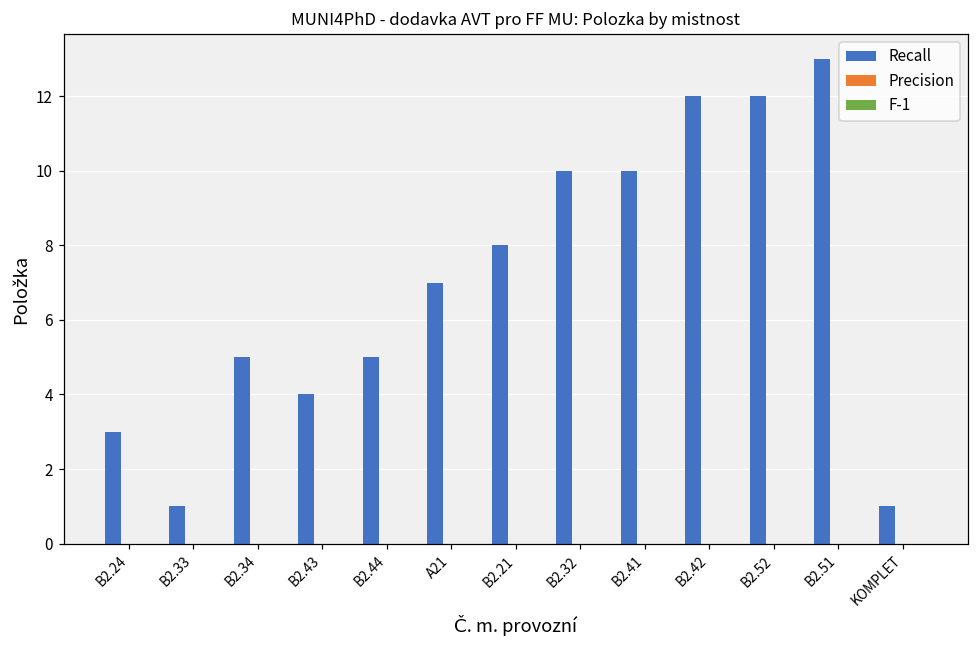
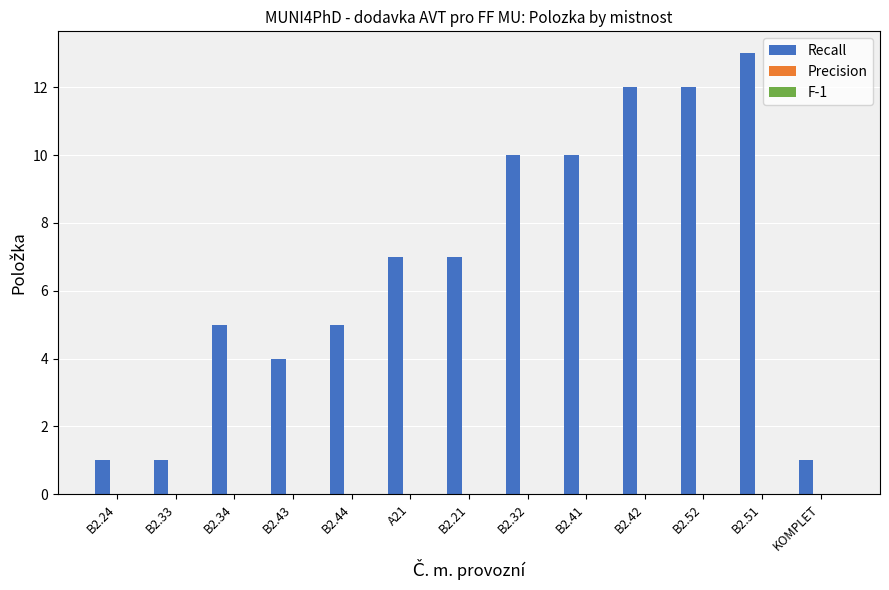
Recall, B2.24: 3 -> 1
Recall, B2.21: 8 -> 7
